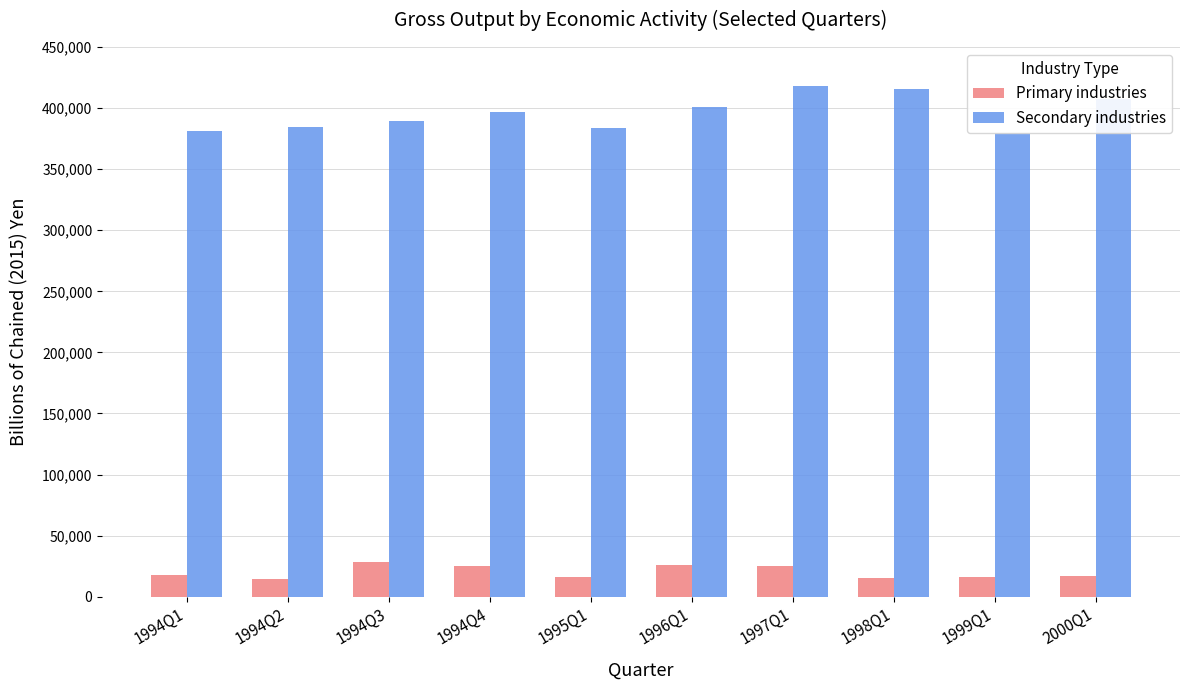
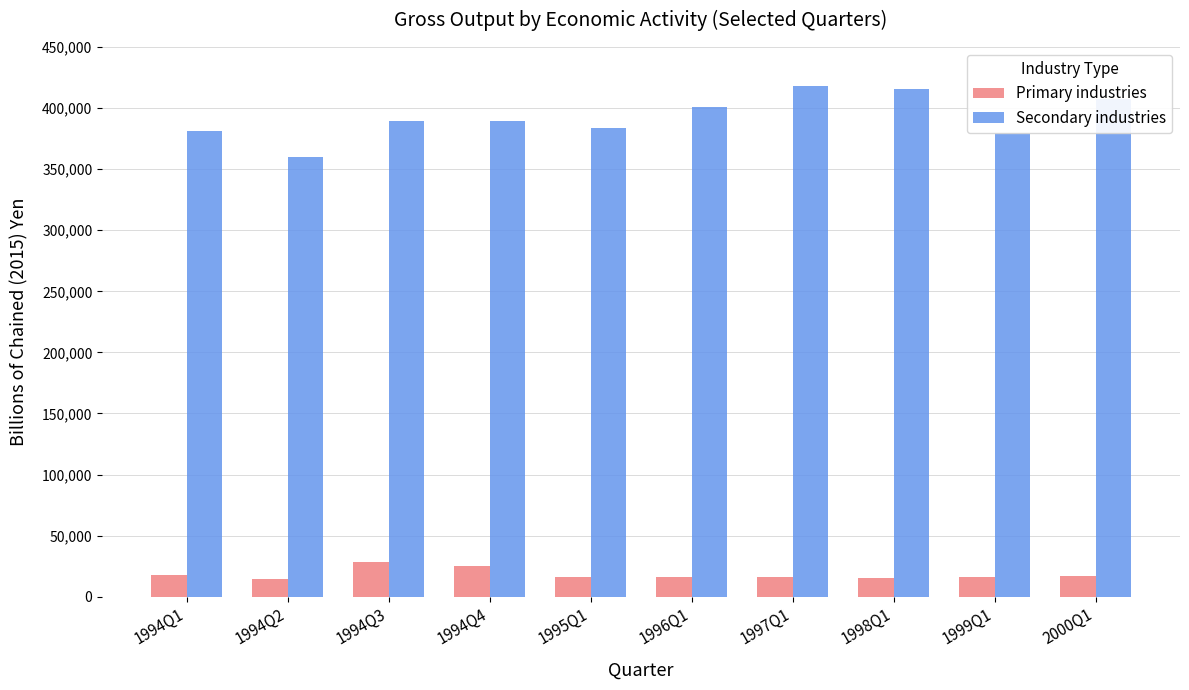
Secondary industries, 1994Q2: 385,000 -> 360,000
Secondary industries, 1994Q4: 397,000 -> 390,000
Primary industries, 1996Q1: 26,000 -> 16,000
Primary industries, 1997Q1: 25,000 -> 16,000
